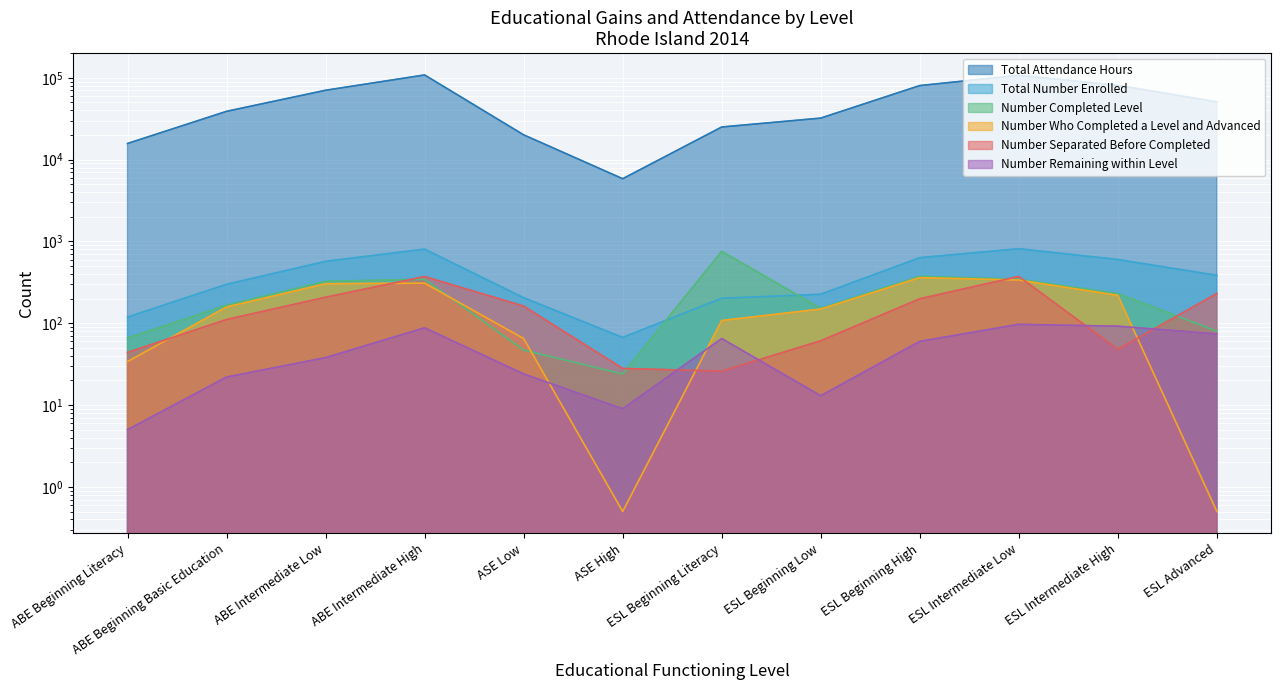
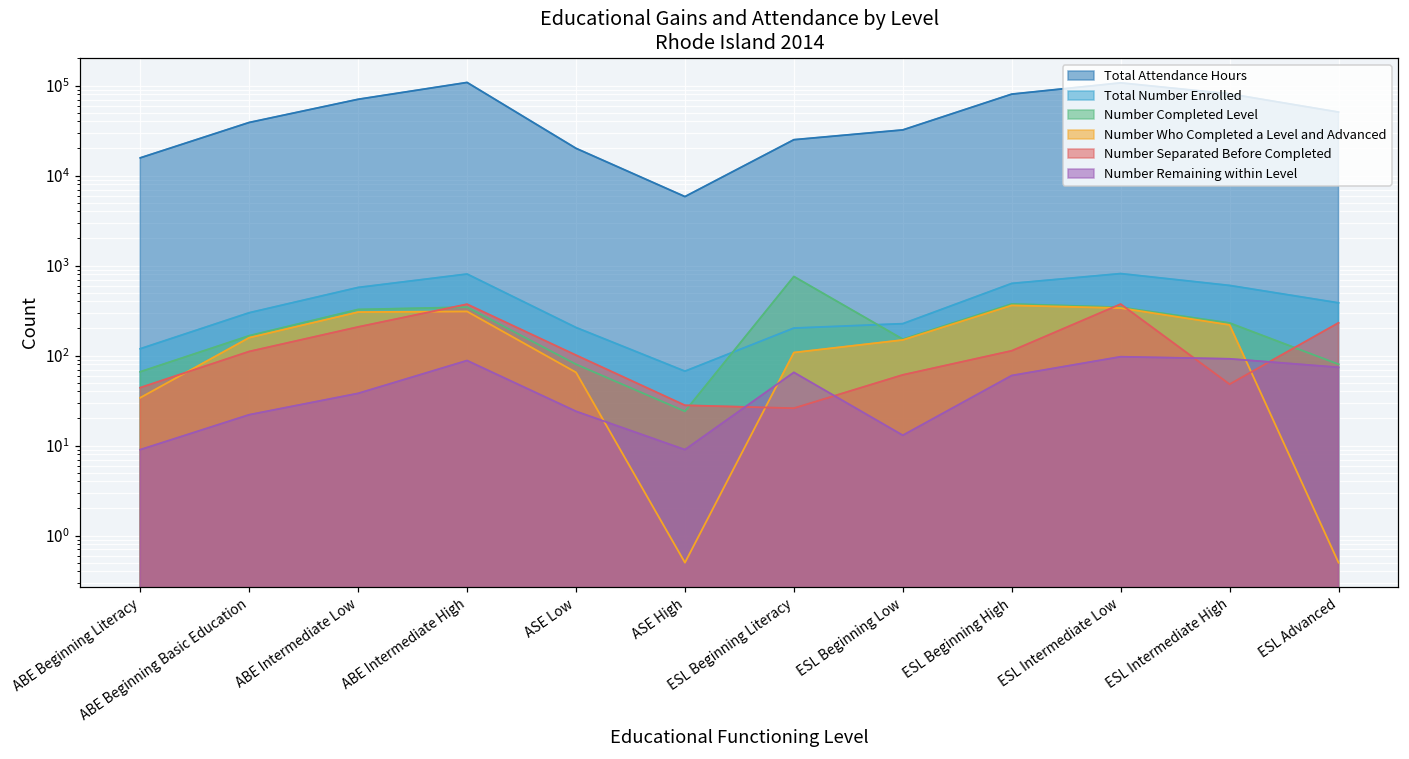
Number Remaining within Level, ABE Beginning Literacy: 5 -> 9
Number Completed Level, ASE Low: 50 -> 80
Number Separated Before Completed, ASE Low: 160 -> 100
Number Separated Before Completed, ESL Beginning High: 200 -> 110
